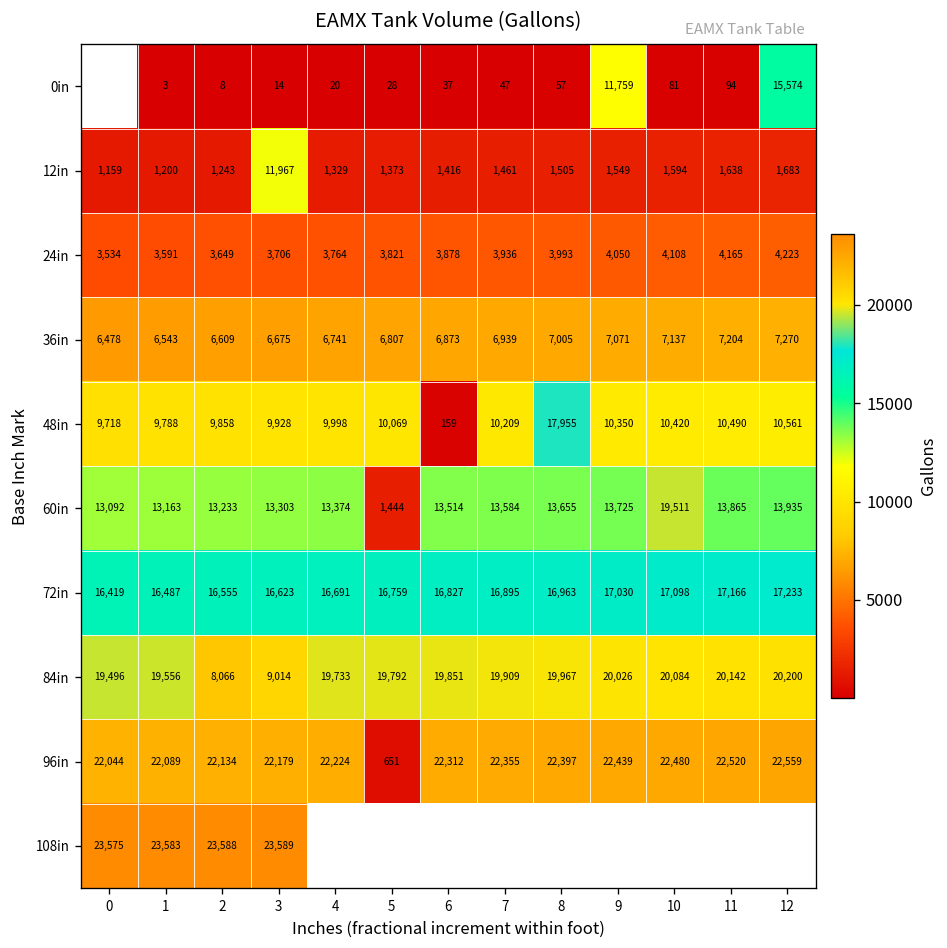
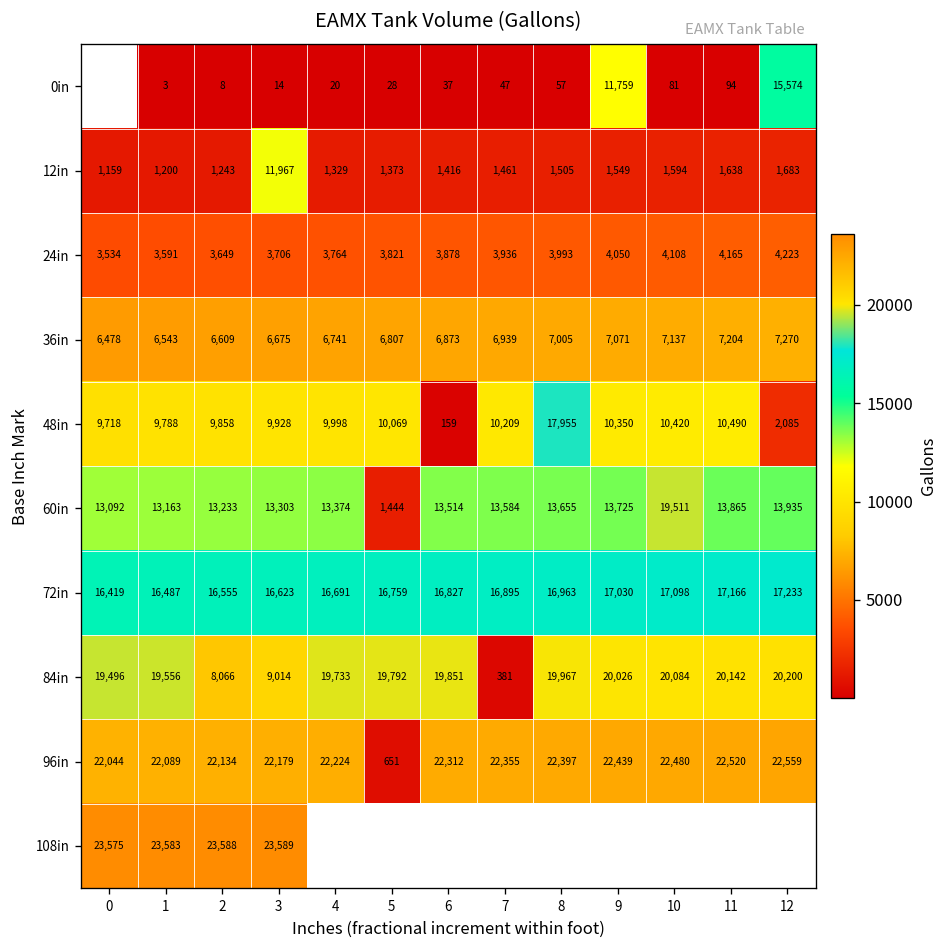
48in, 12: 10,561 -> 2,085
84in, 7: 19,909 -> 381
